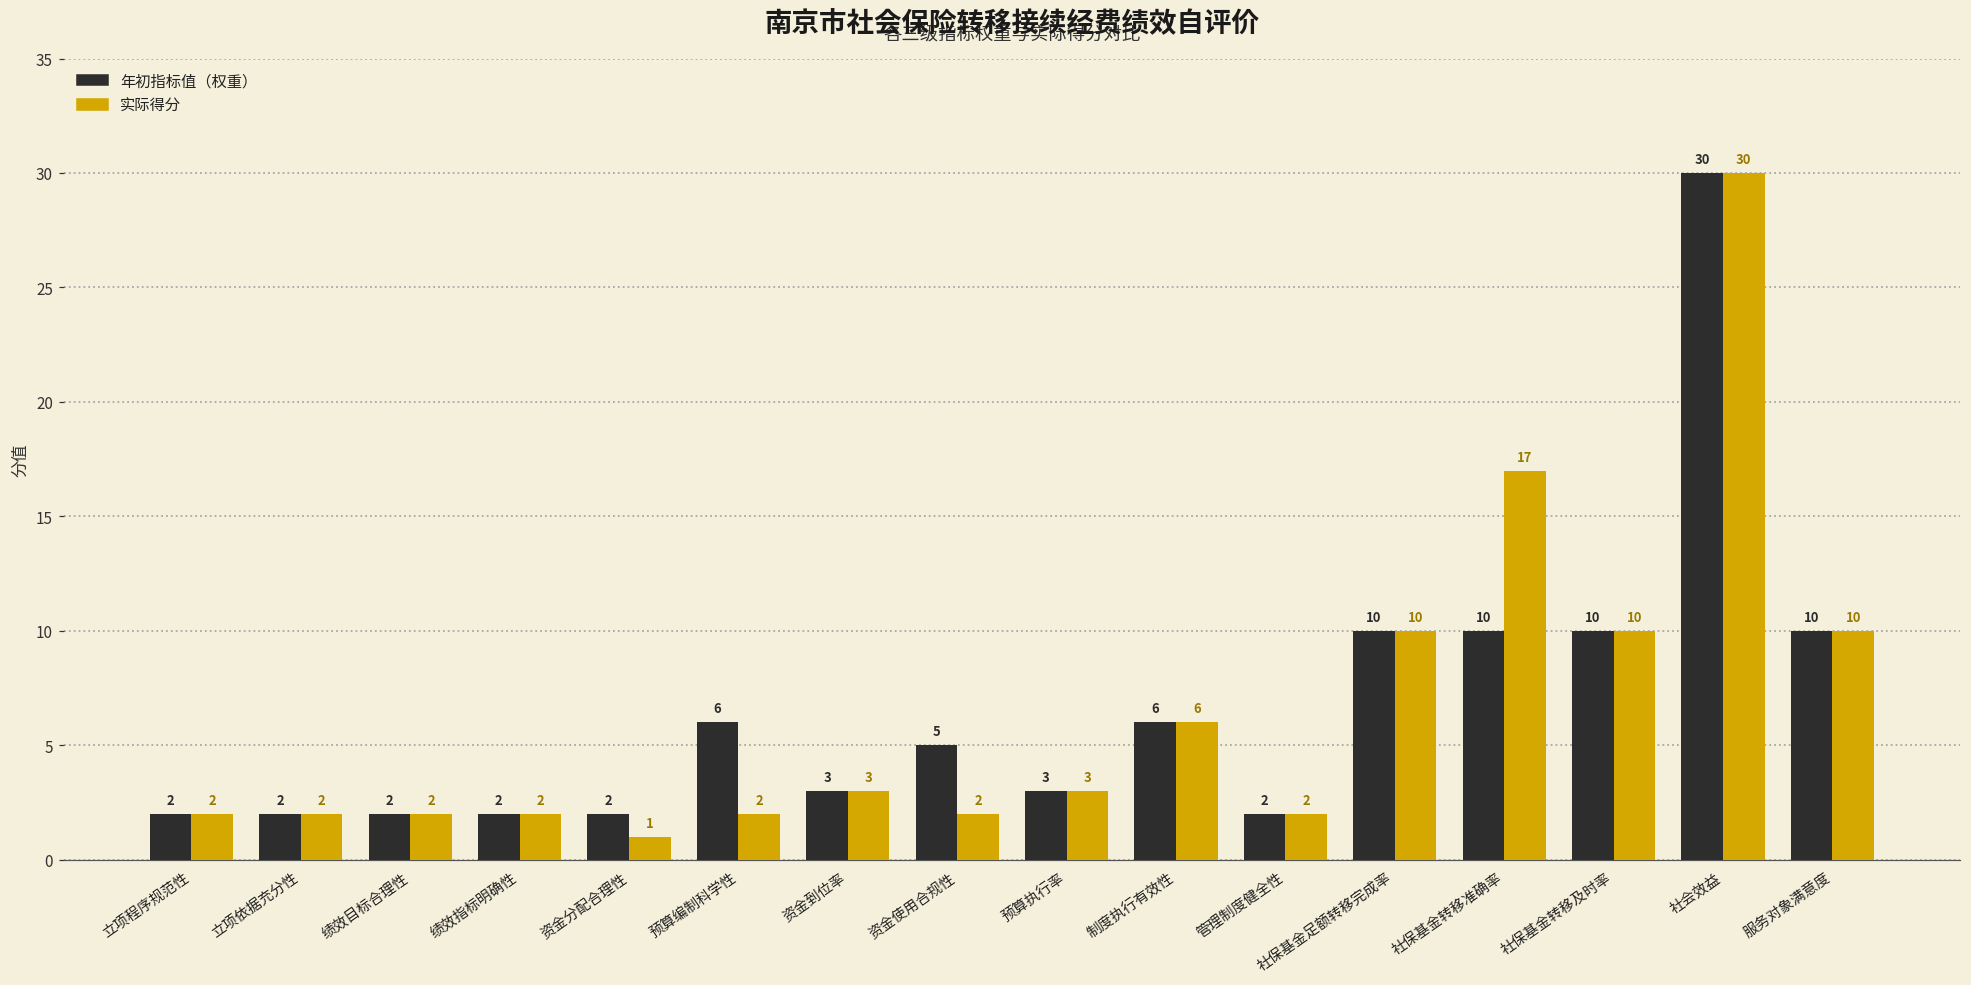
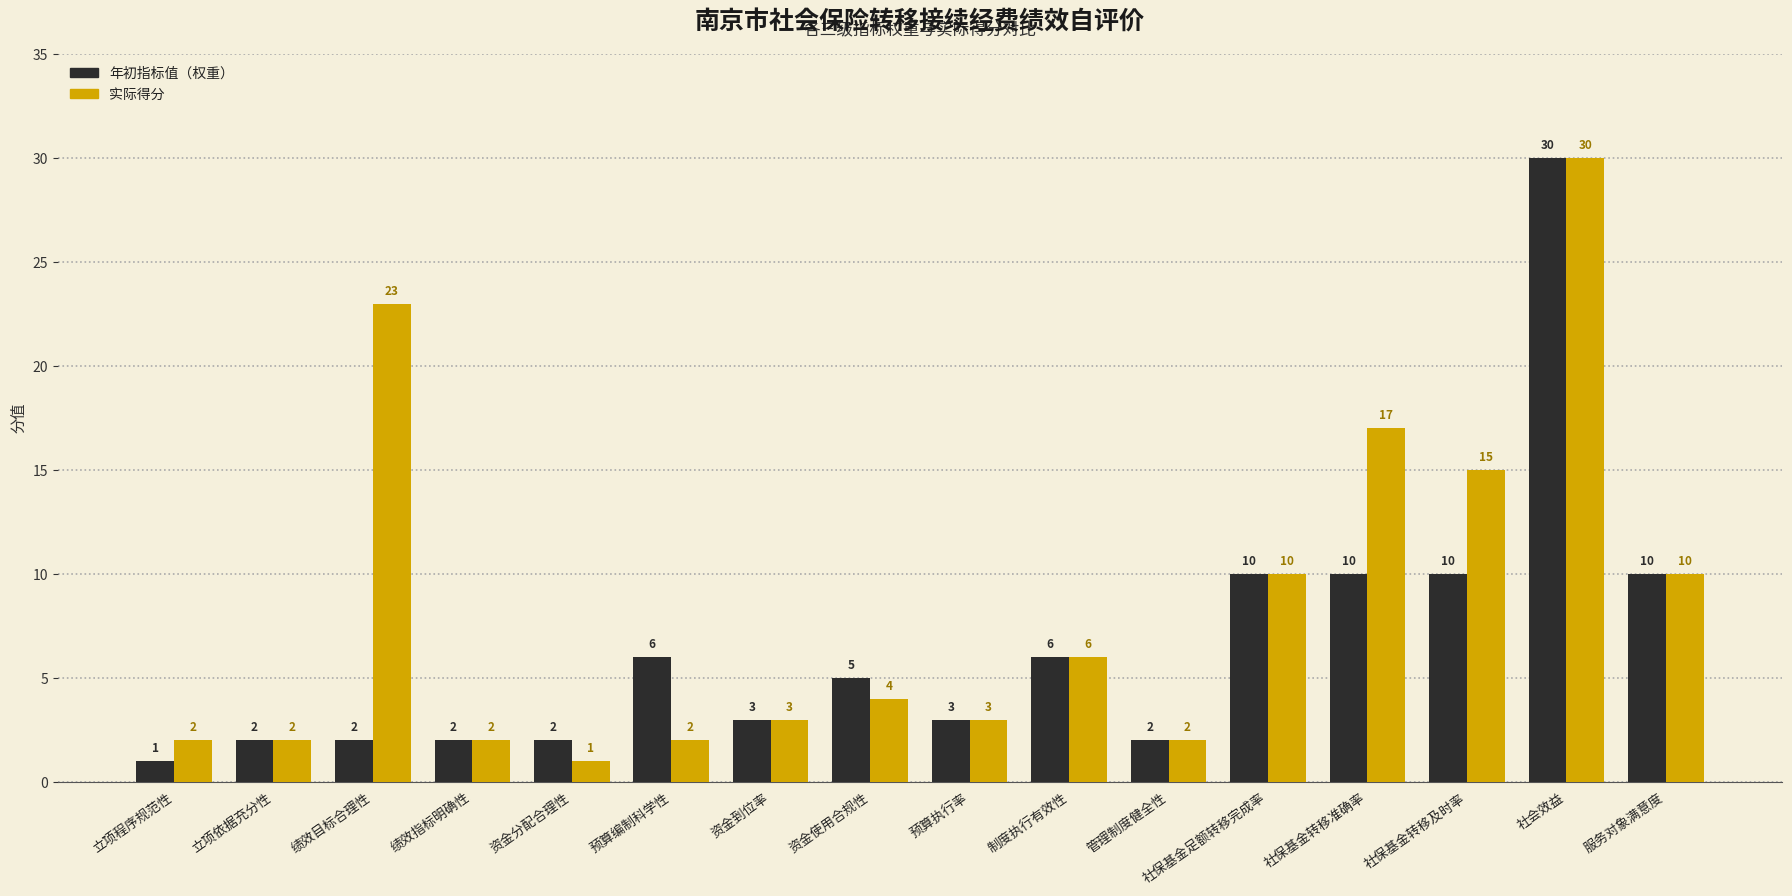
年初指标值（权重）, 立项程序规范性: 2 -> 1
实际得分, 绩效目标合理性: 2 -> 23
实际得分, 资金使用合规性: 2 -> 4
实际得分, 社保基金转移及时率: 10 -> 15
